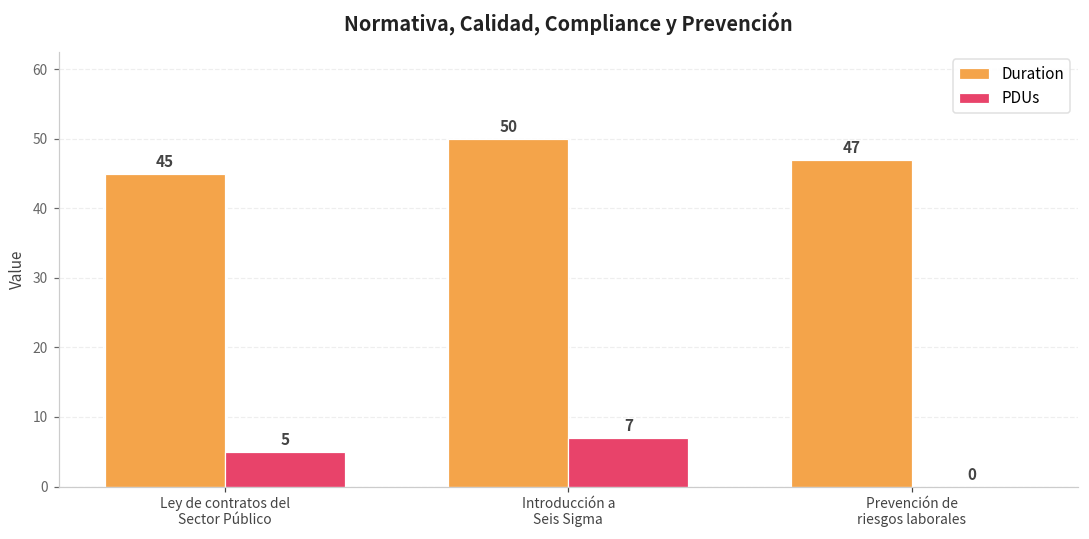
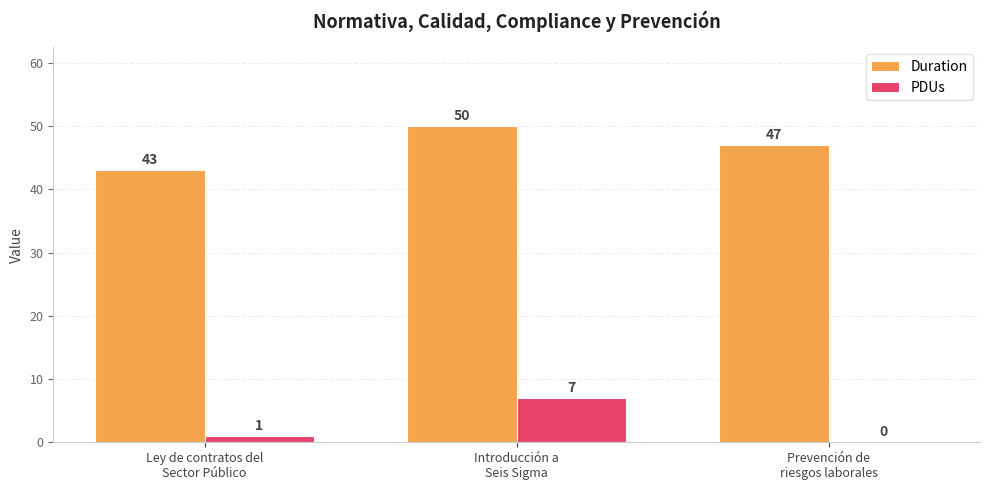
Duration, Ley de contratos del Sector Público: 45 -> 43
PDUs, Ley de contratos del Sector Público: 5 -> 1
